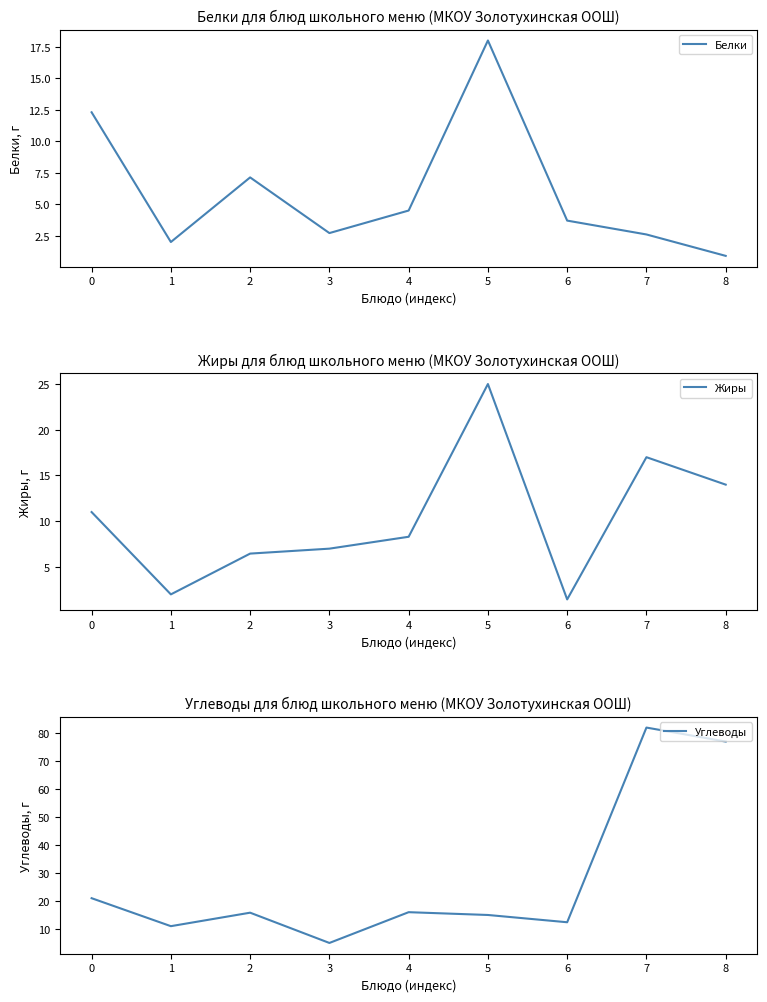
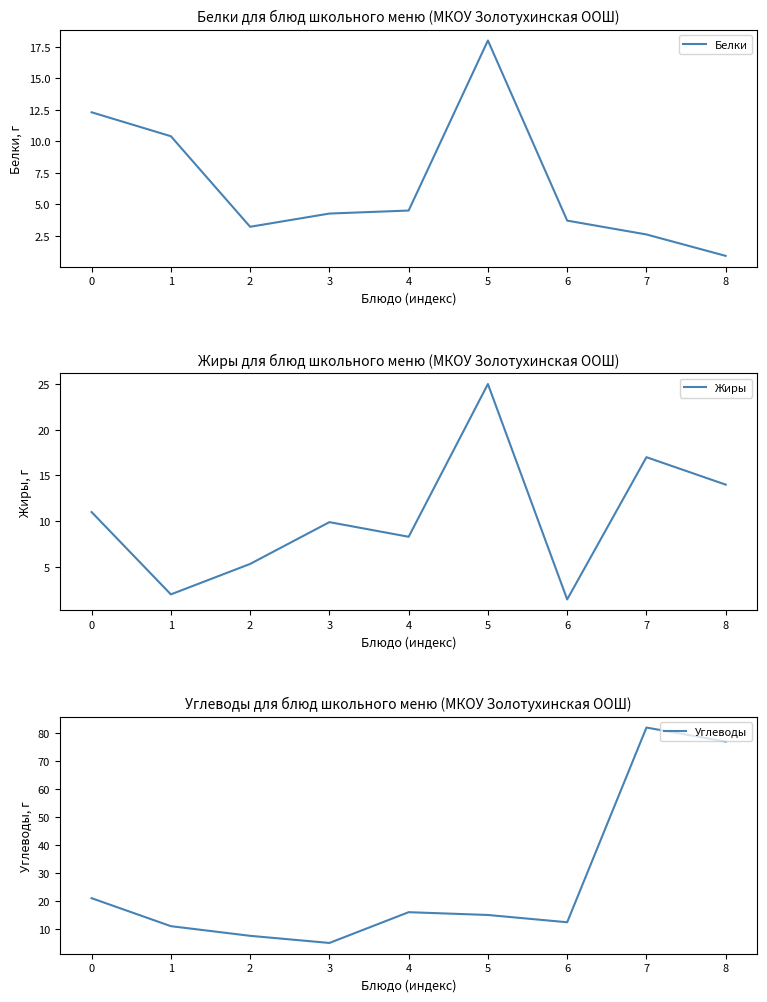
Белки для блюд школьного меню (МКОУ Золотухинская ООШ), 1: 2.0 -> 10.4
Белки для блюд школьного меню (МКОУ Золотухинская ООШ), 2: 7.1 -> 3.2
Белки для блюд школьного меню (МКОУ Золотухинская ООШ), 3: 2.7 -> 4.3
Жиры для блюд школьного меню (МКОУ Золотухинская ООШ), 2: 6 -> 5
Жиры для блюд школьного меню (МКОУ Золотухинская ООШ), 3: 7 -> 10
Углеводы для блюд школьного меню (МКОУ Золотухинская ООШ), 2: 16 -> 8
